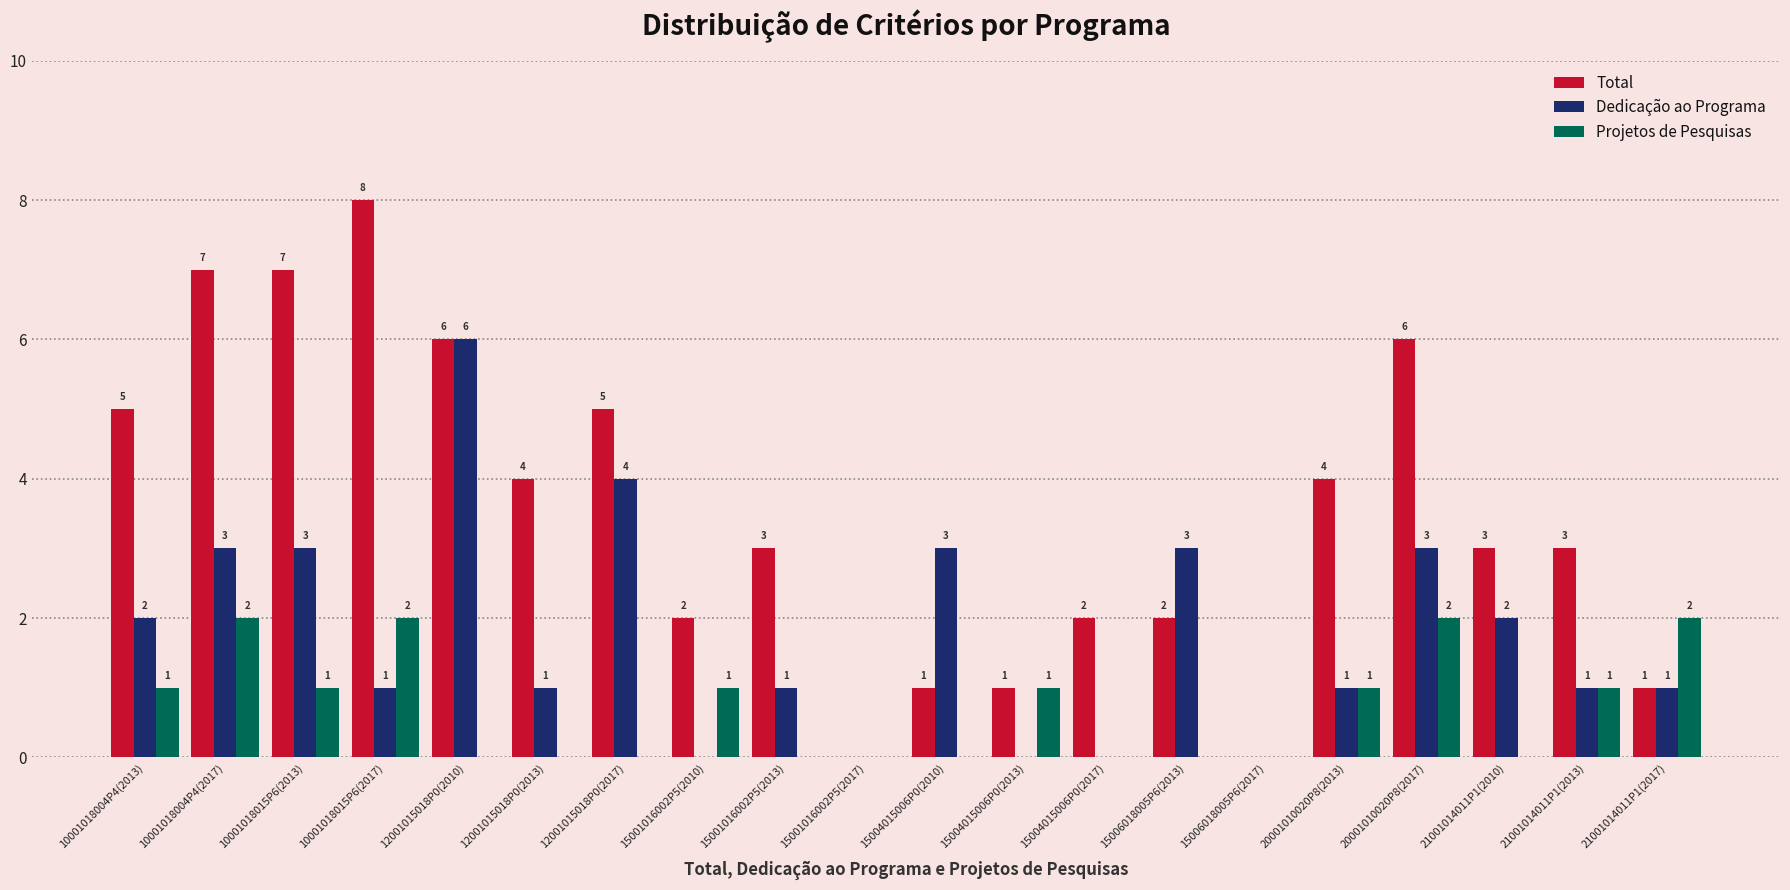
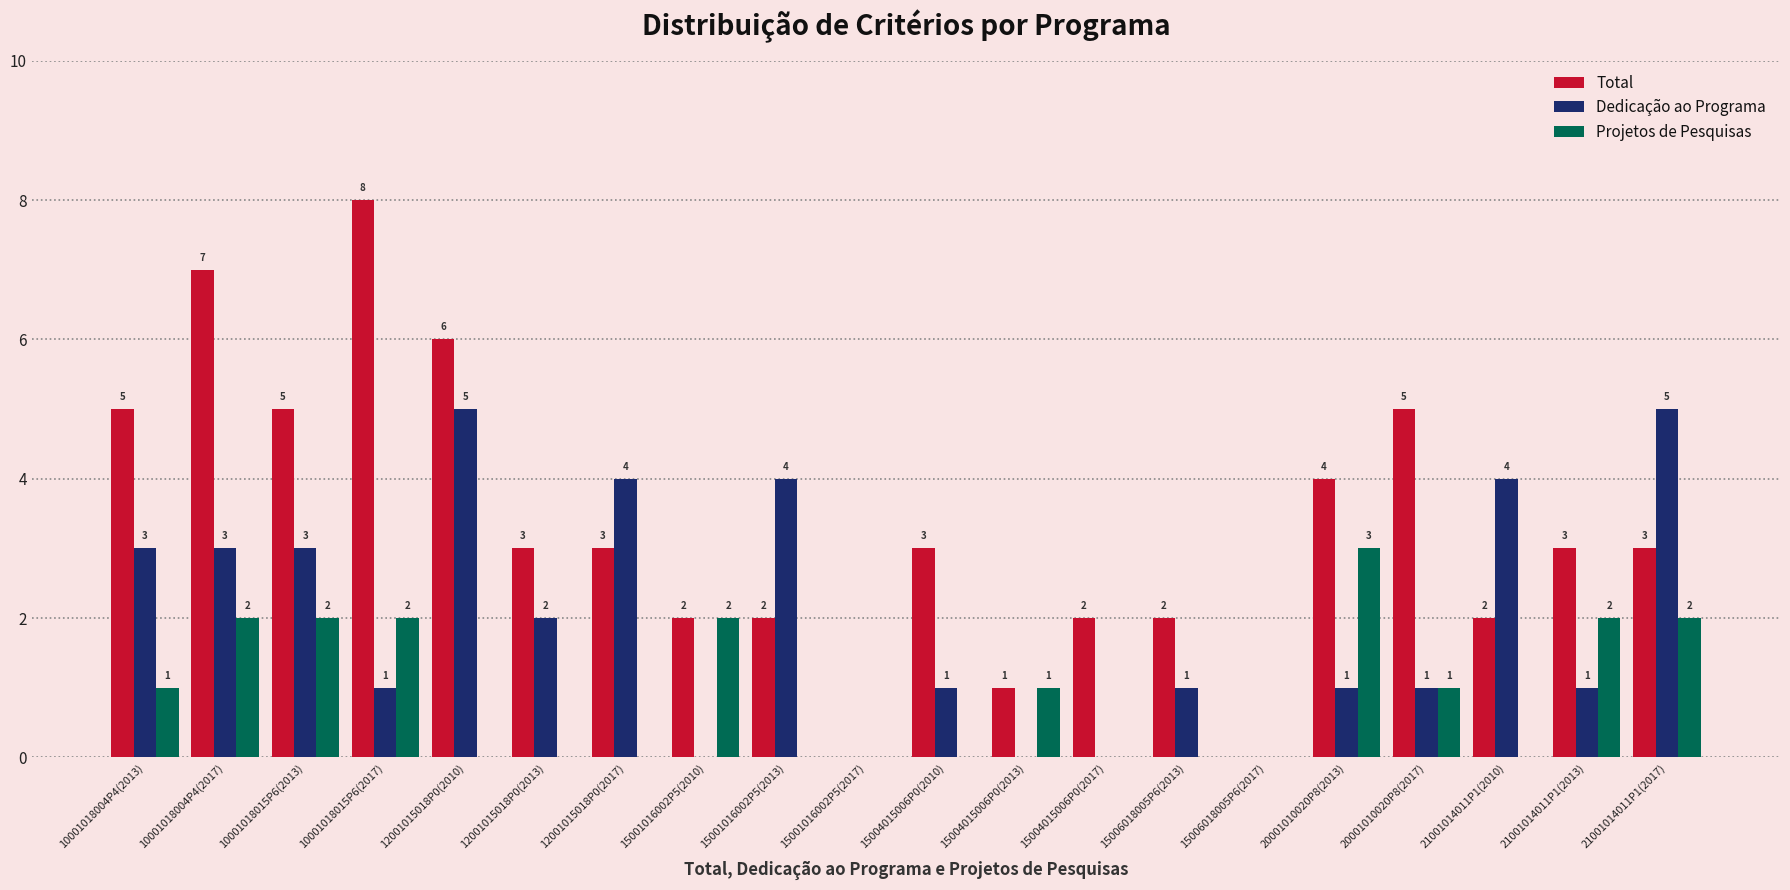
Dedicação ao Programa, 10001018004P4(2013): 2 -> 3
Total, 10001018015P6(2013): 7 -> 5
Projetos de Pesquisas, 10001018015P6(2013): 1 -> 2
Dedicação ao Programa, 12001015018P0(2010): 6 -> 5
Total, 12001015018P0(2013): 4 -> 3
Dedicação ao Programa, 12001015018P0(2013): 1 -> 2
Total, 12001015018P0(2017): 5 -> 3
Projetos de Pesquisas, 15001016002P5(2010): 1 -> 2
Total, 15001016002P5(2013): 3 -> 2
Dedicação ao Programa, 15001016002P5(2013): 1 -> 4
Total, 15004015006P0(2010): 1 -> 3
Dedicação ao Programa, 15004015006P0(2010): 3 -> 1
Dedicação ao Programa, 15006018005P6(2013): 3 -> 1
Projetos de Pesquisas, 20001010020P8(2013): 1 -> 3
Total, 20001010020P8(2017): 6 -> 5
Dedicação ao Programa, 20001010020P8(2017): 3 -> 1
Projetos de Pesquisas, 20001010020P8(2017): 2 -> 1
Total, 21001014011P1(2010): 3 -> 2
Dedicação ao Programa, 21001014011P1(2010): 2 -> 4
Projetos de Pesquisas, 21001014011P1(2013): 1 -> 2
Total, 21001014011P1(2017): 1 -> 3
Dedicação ao Programa, 21001014011P1(2017): 1 -> 5
